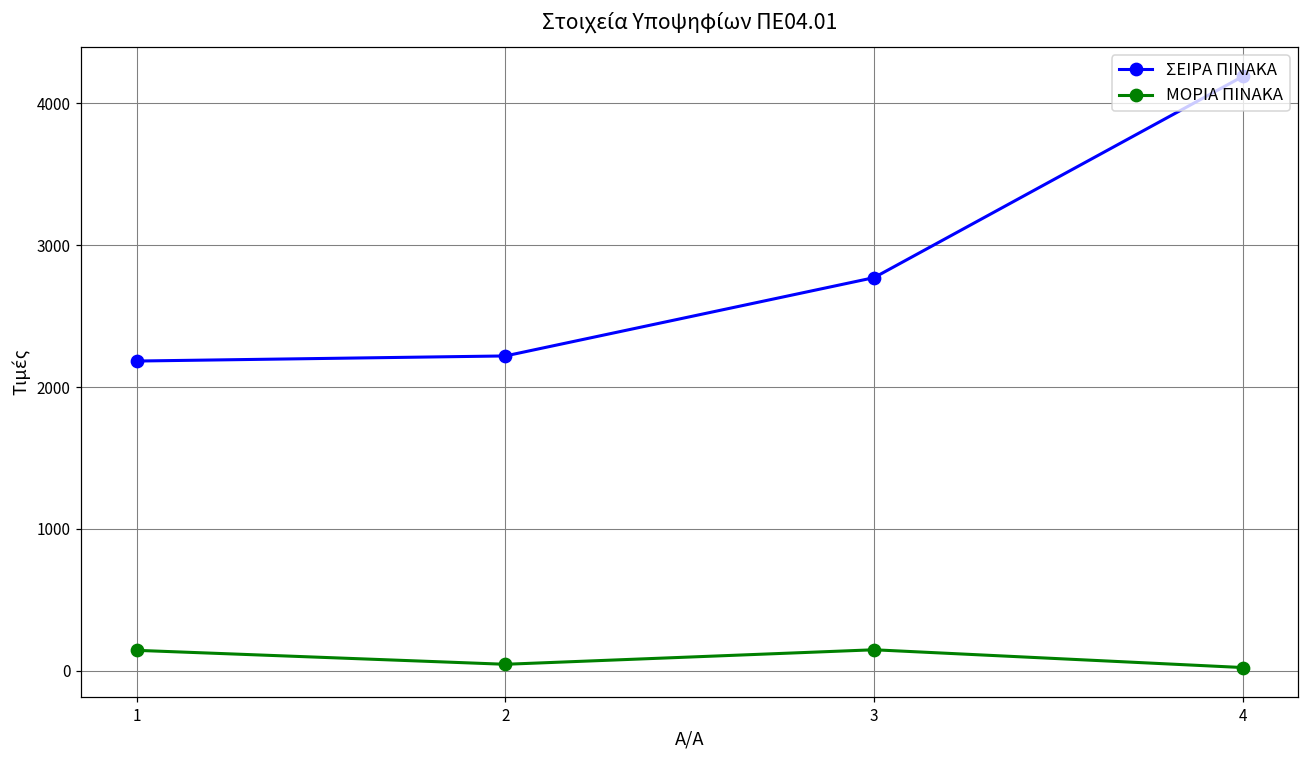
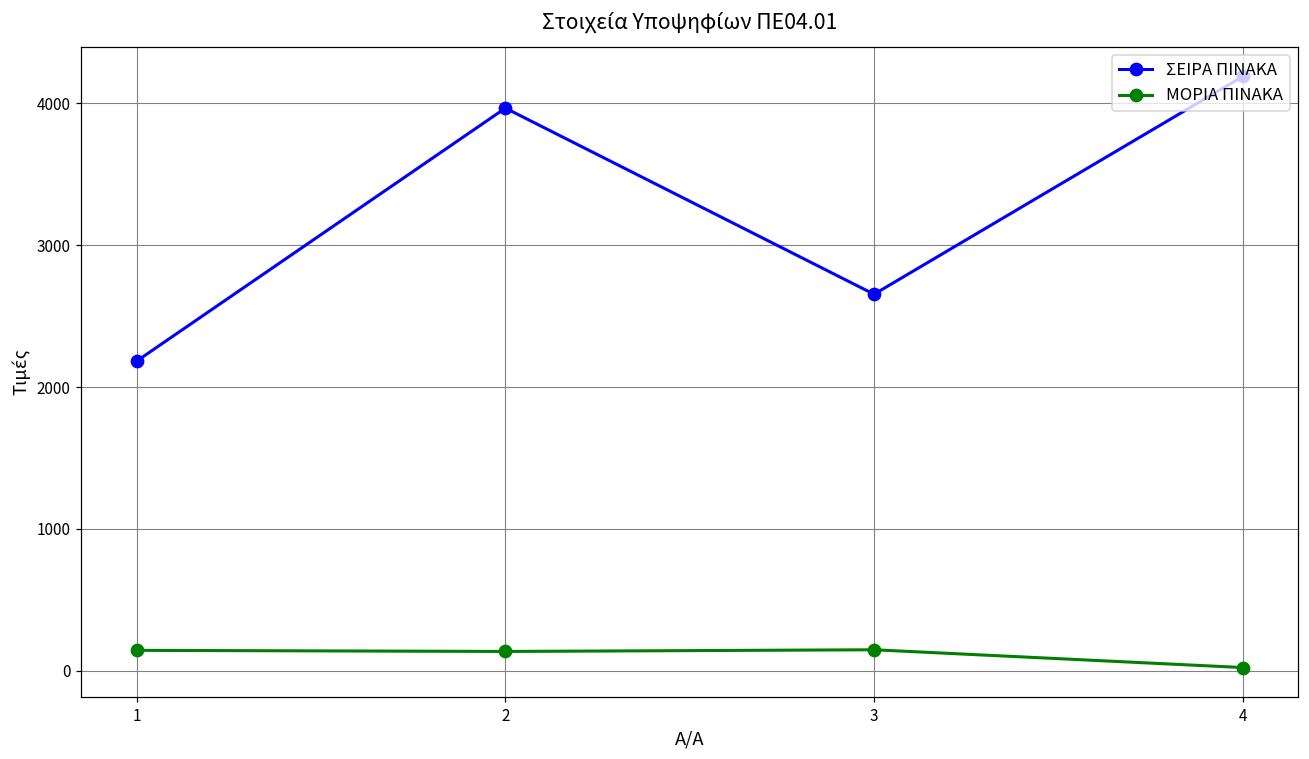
ΣΕΙΡΑ ΠΙΝΑΚΑ, 2: 2220 -> 3970
ΜΟΡΙΑ ΠΙΝΑΚΑ, 2: 50 -> 140
ΣΕΙΡΑ ΠΙΝΑΚΑ, 3: 2770 -> 2650
